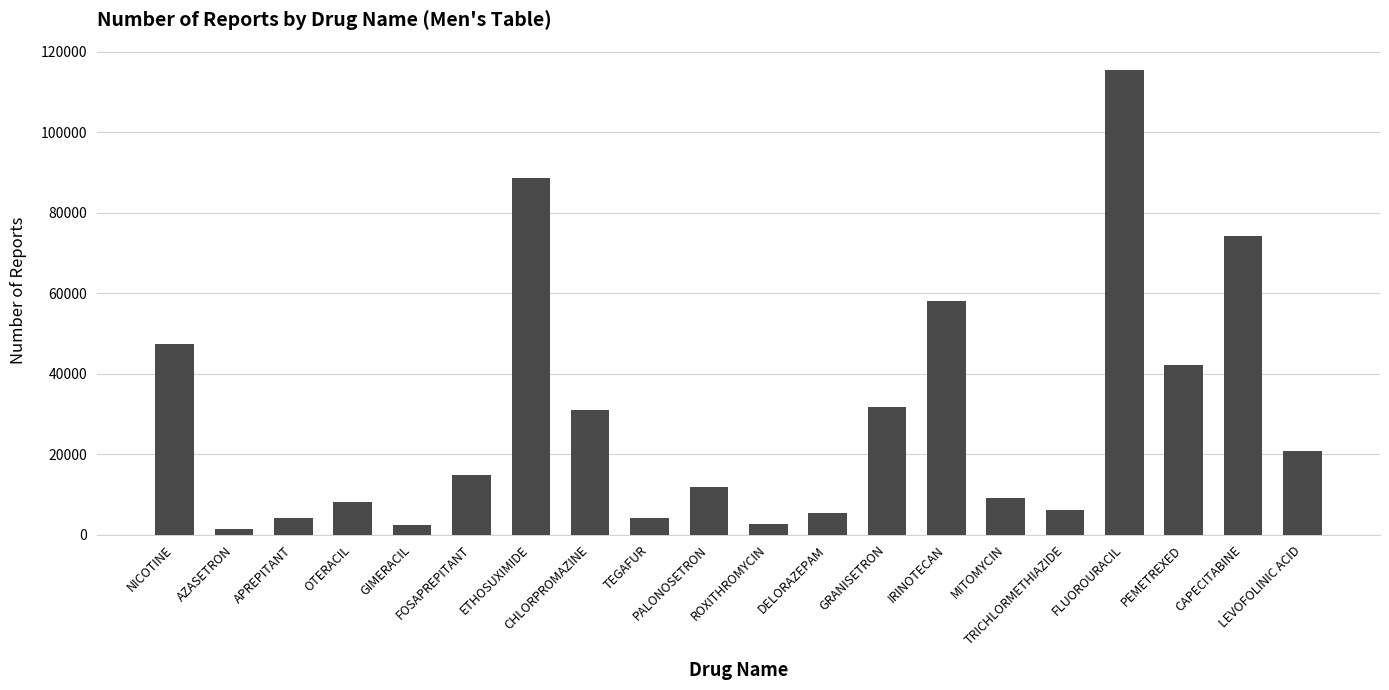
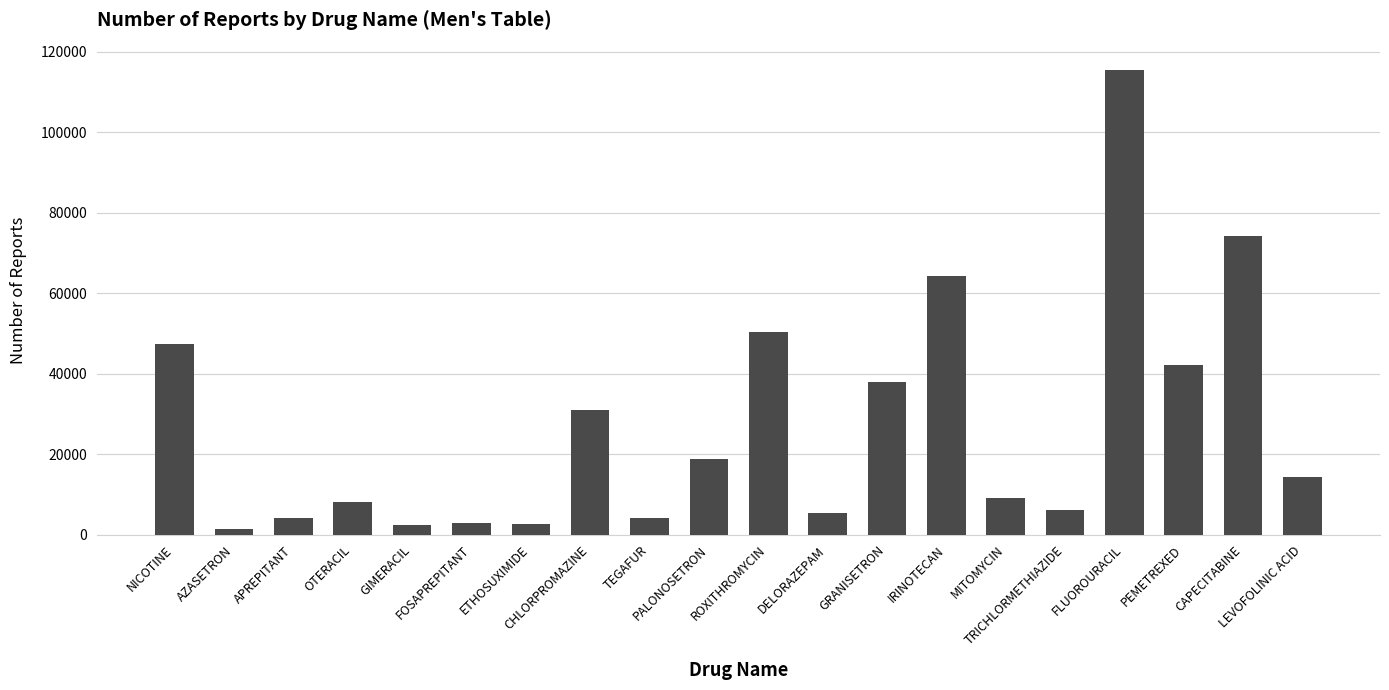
FOSAPREPITANT: 15000 -> 3000
ETHOSUXIMIDE: 89000 -> 2000
PALONOSETRON: 12000 -> 19000
ROXITHROMYCIN: 3000 -> 50000
GRANISETRON: 32000 -> 38000
IRINOTECAN: 58000 -> 64000
LEVOFOLINIC ACID: 21000 -> 14000
